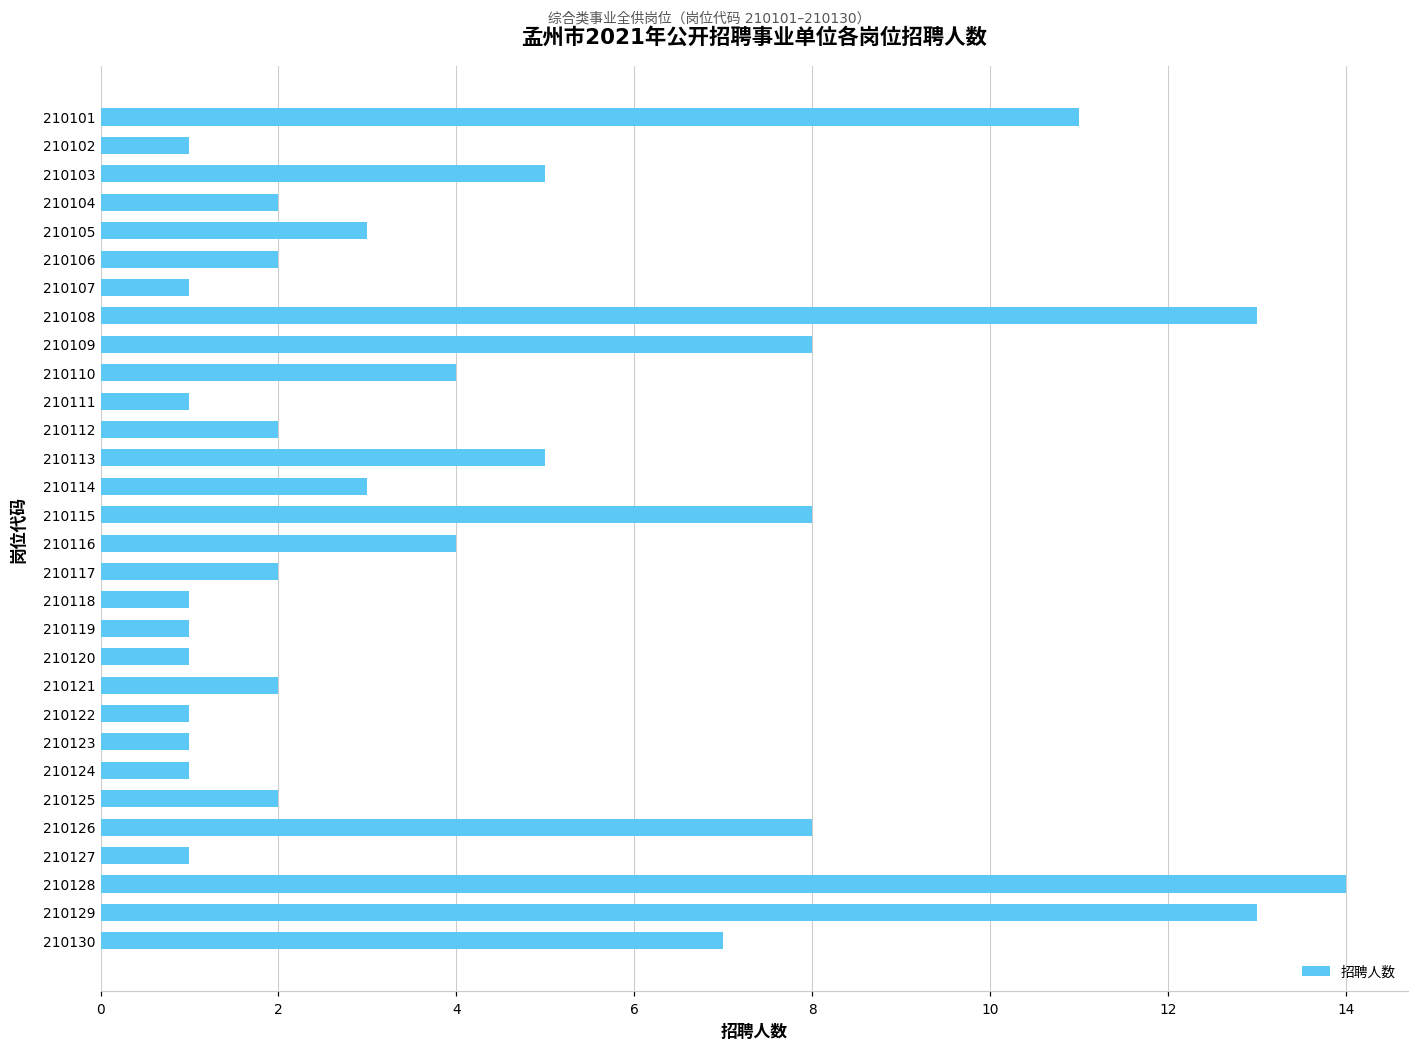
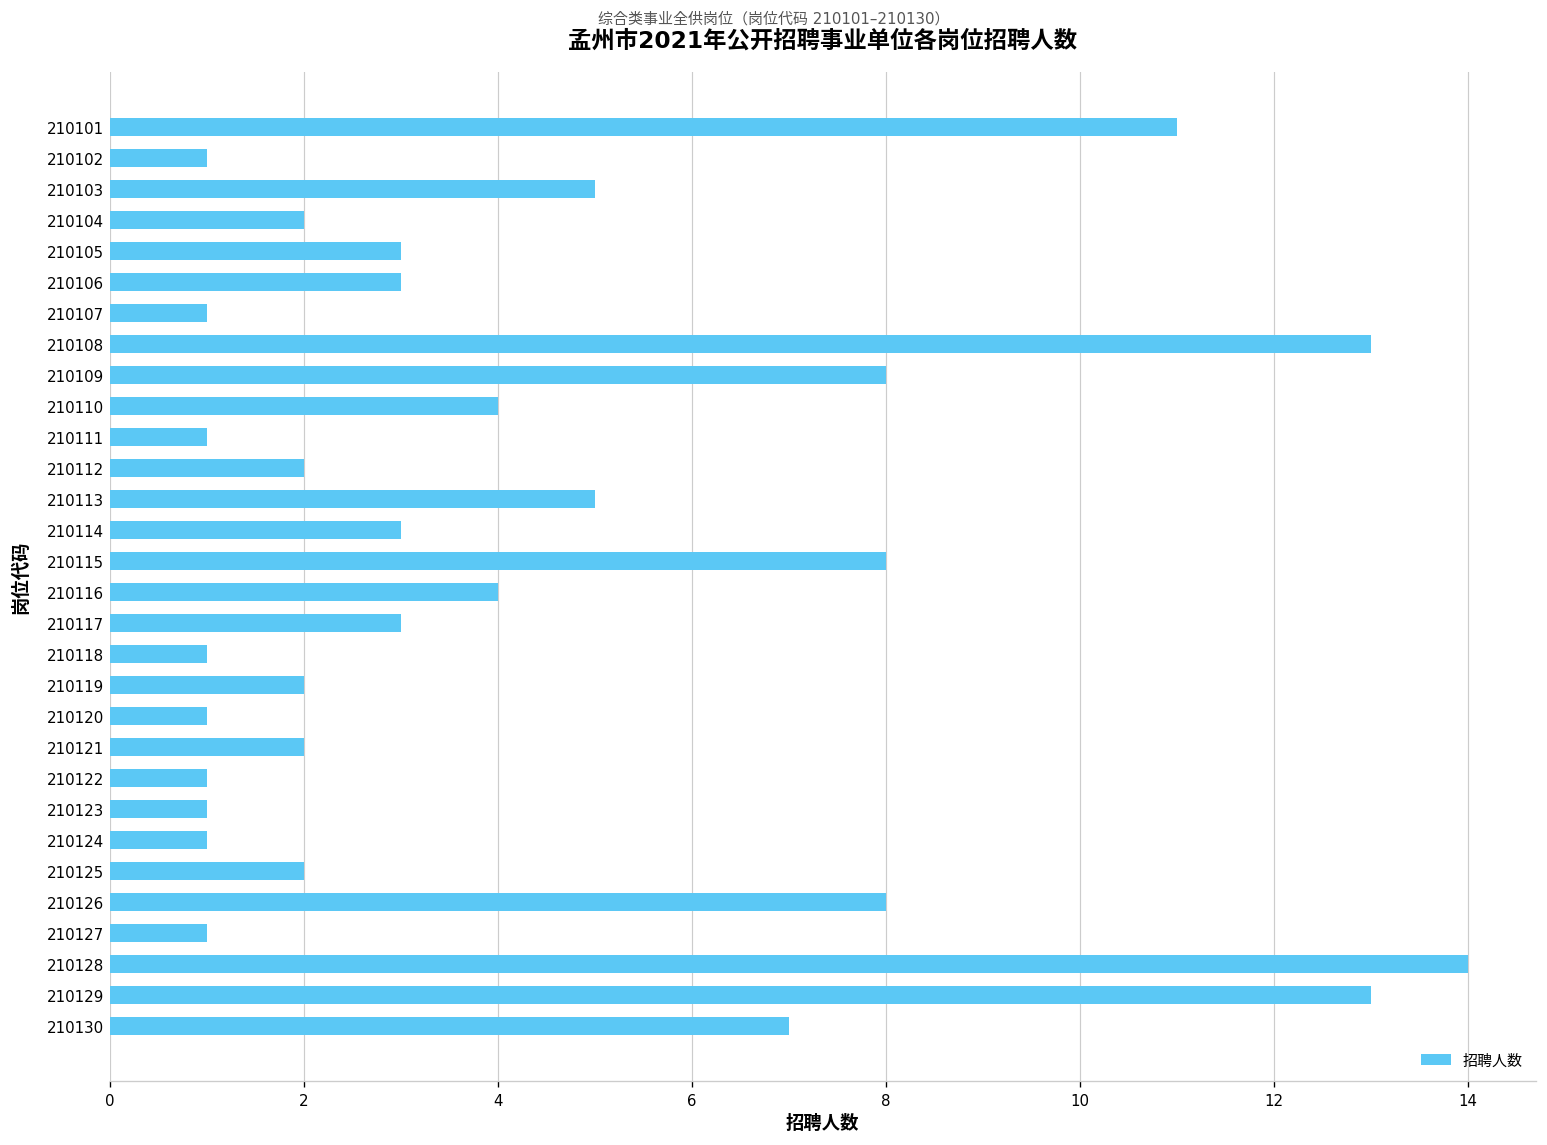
210106: 2 -> 3
210117: 2 -> 3
210119: 1 -> 2
